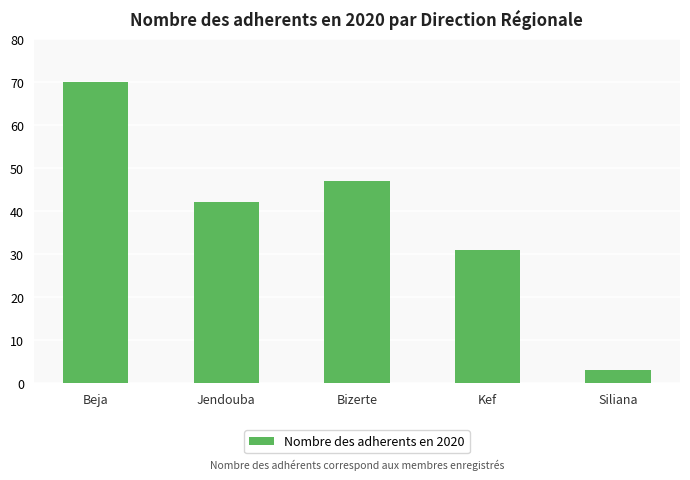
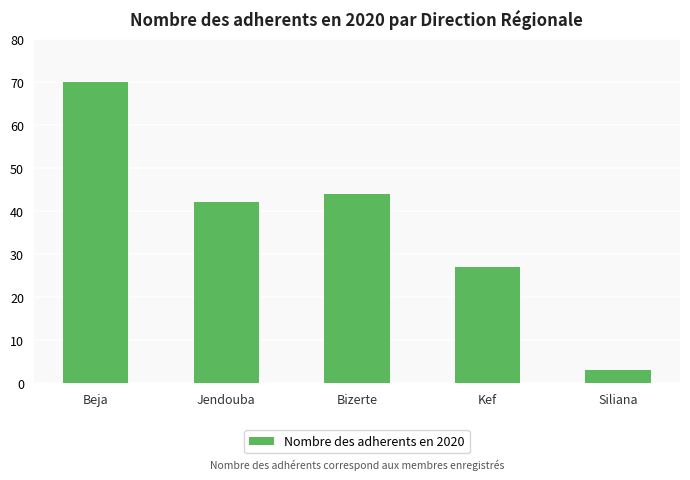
Bizerte: 47 -> 44
Kef: 31 -> 27
